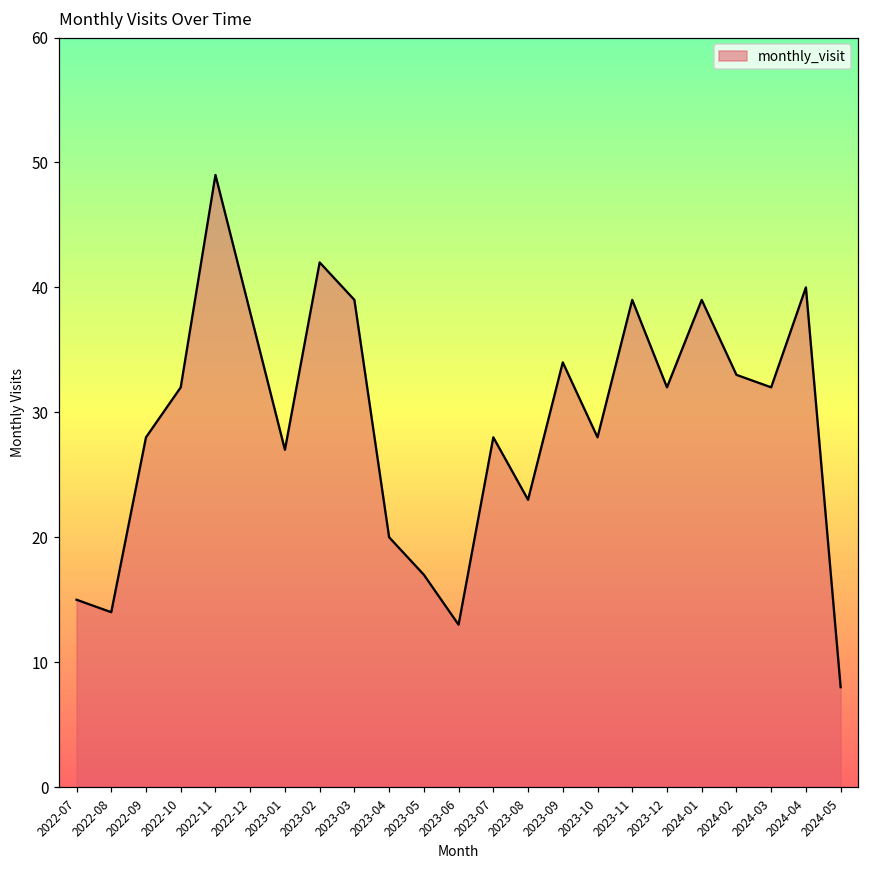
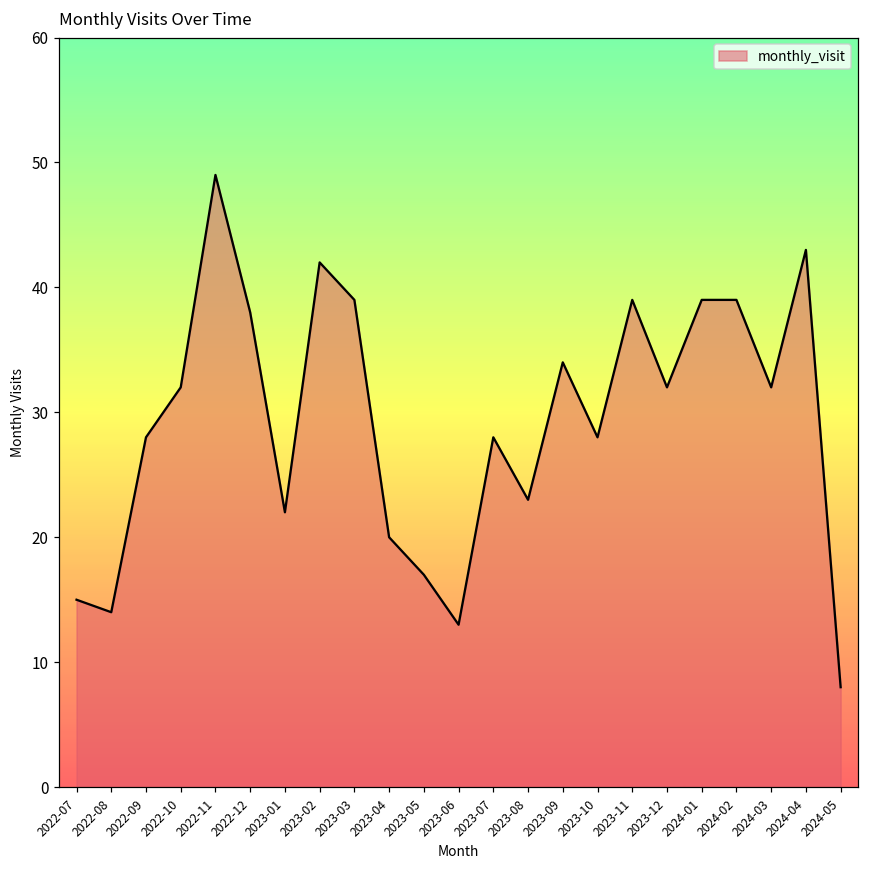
2023-01: 27 -> 22
2024-02: 33 -> 39
2024-04: 40 -> 43
